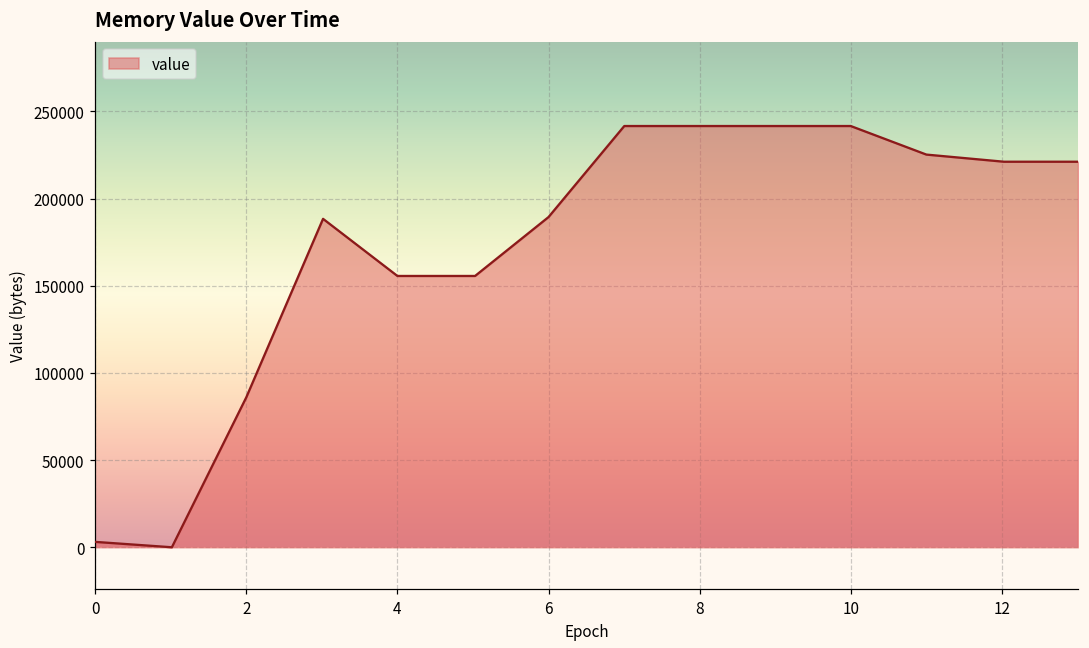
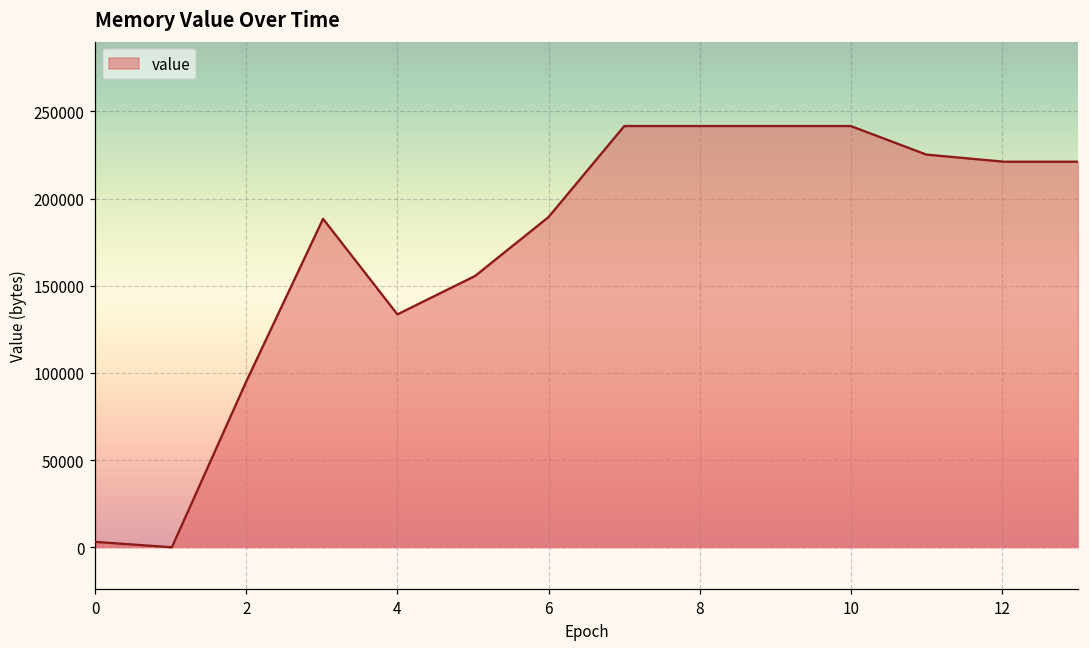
2: 86000 -> 95000
4: 156000 -> 134000
